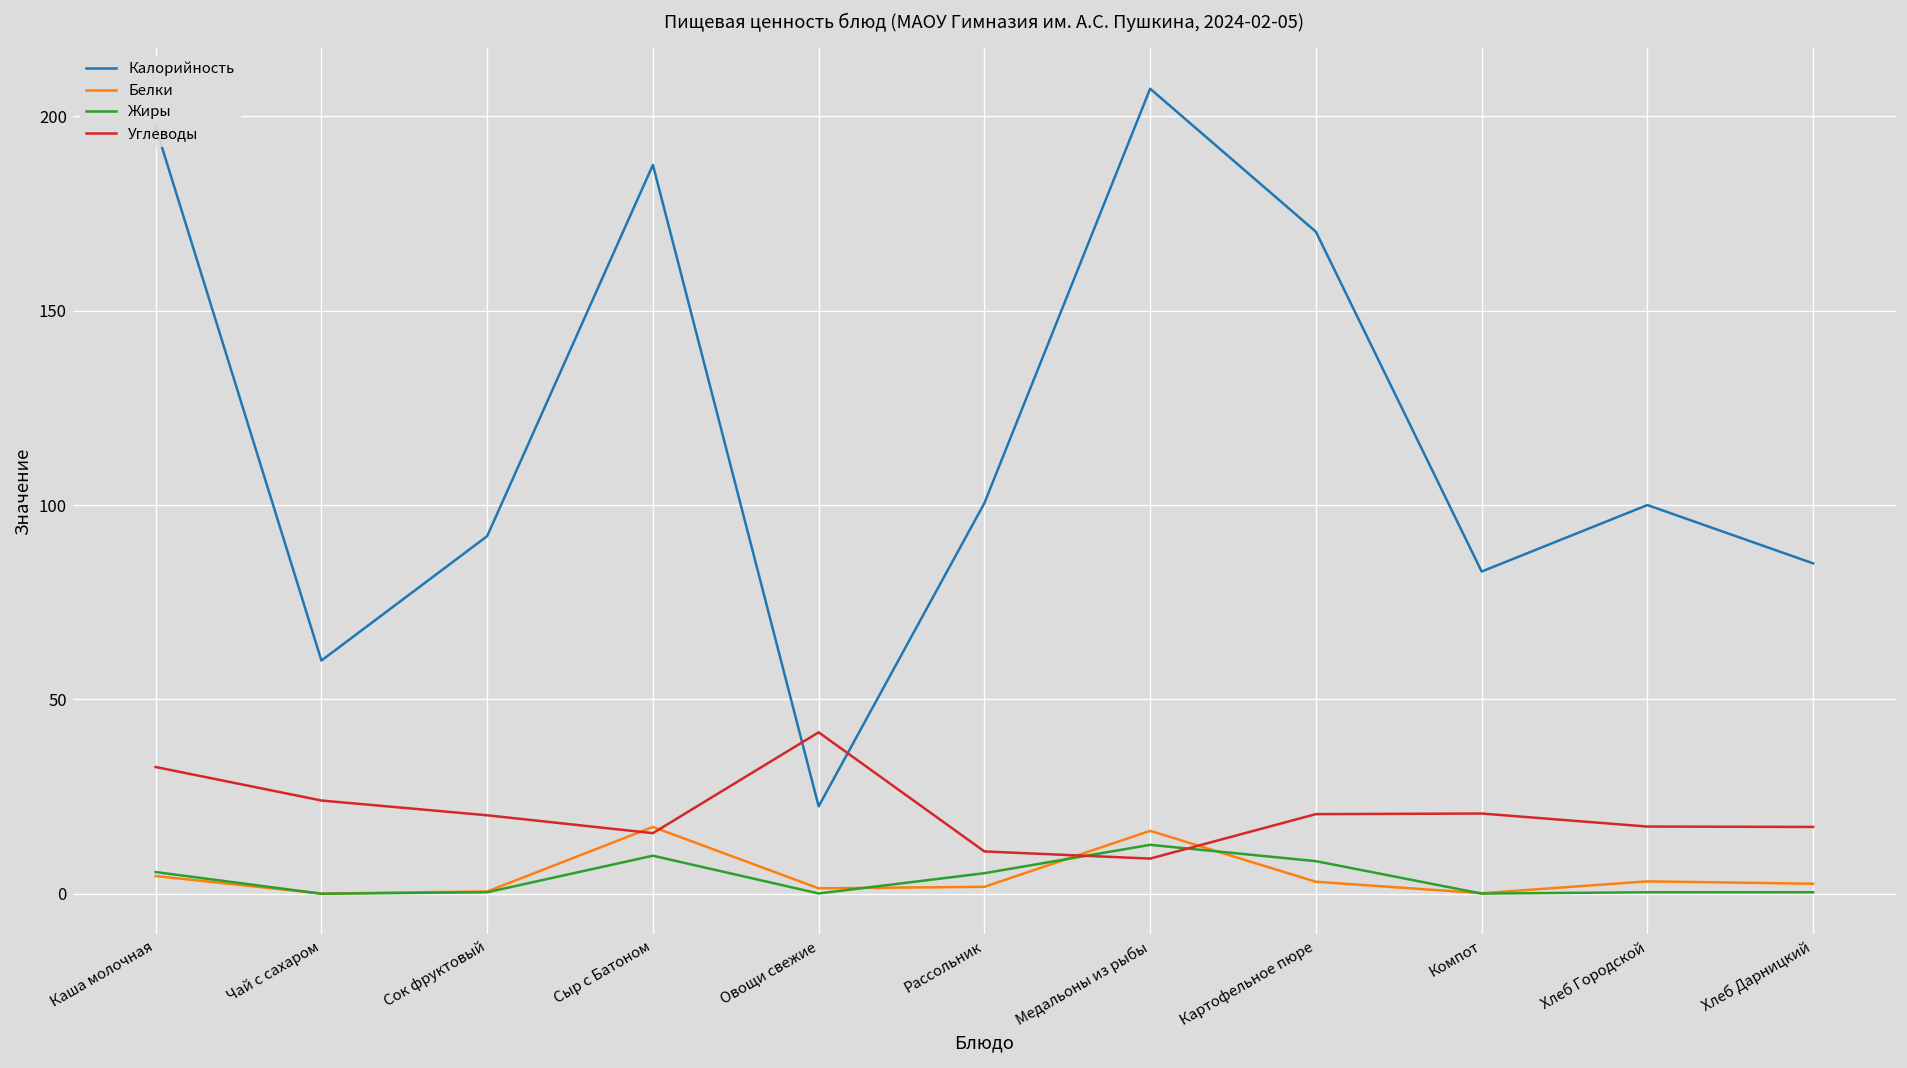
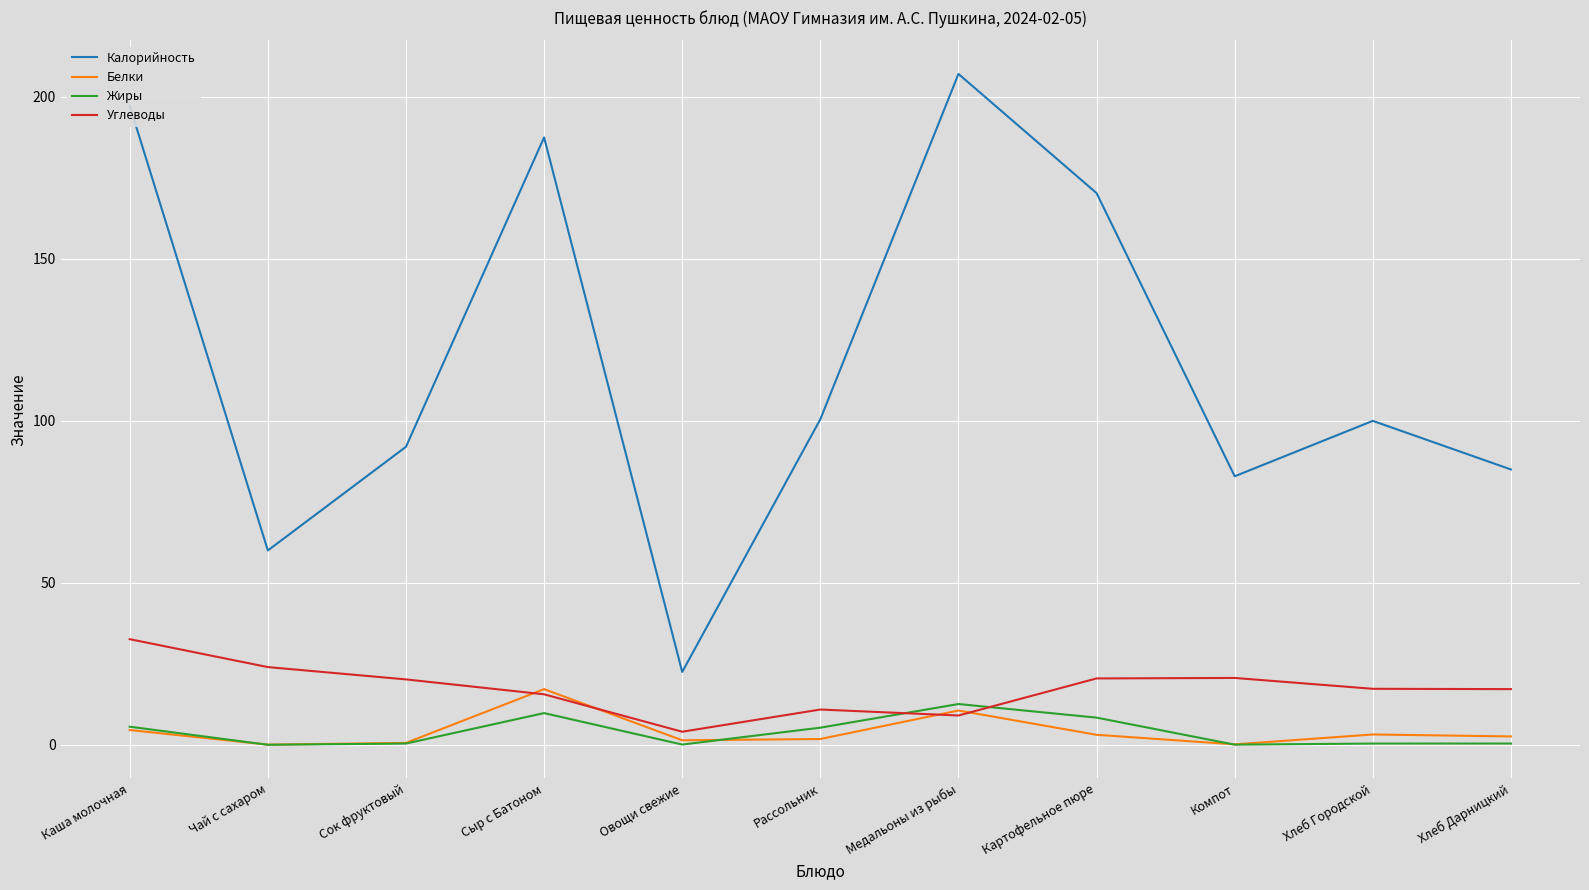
Углеводы, Овощи свежие: 42 -> 4
Белки, Медальоны из рыбы: 16 -> 11
